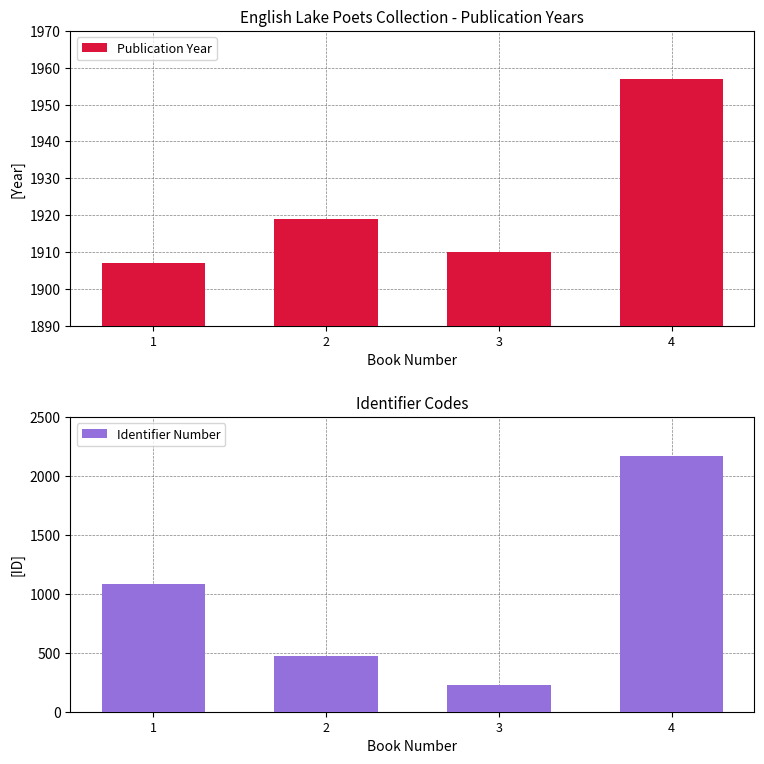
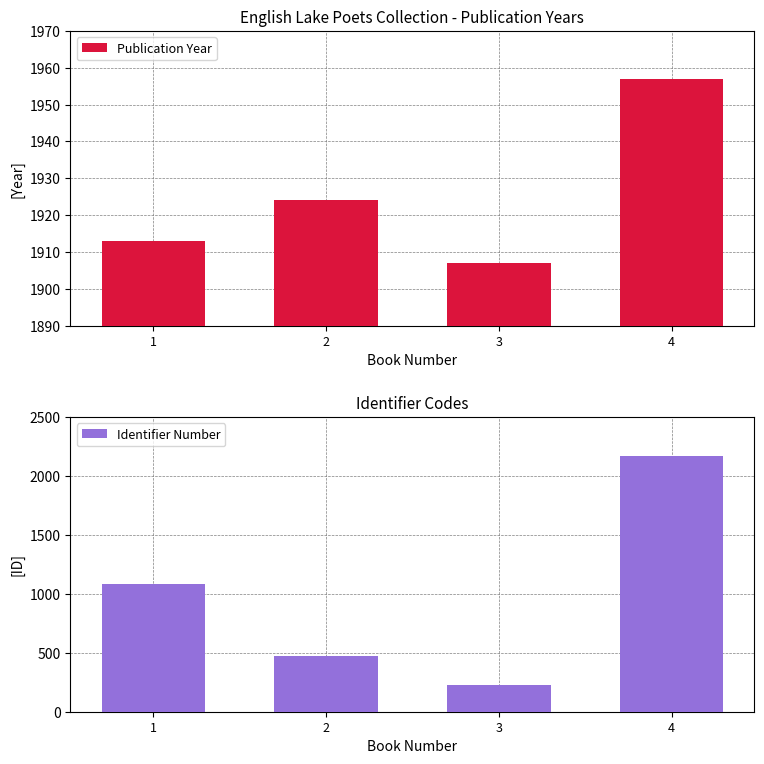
English Lake Poets Collection - Publication Years, 1: 1907 -> 1913
English Lake Poets Collection - Publication Years, 2: 1919 -> 1924
English Lake Poets Collection - Publication Years, 3: 1910 -> 1907
